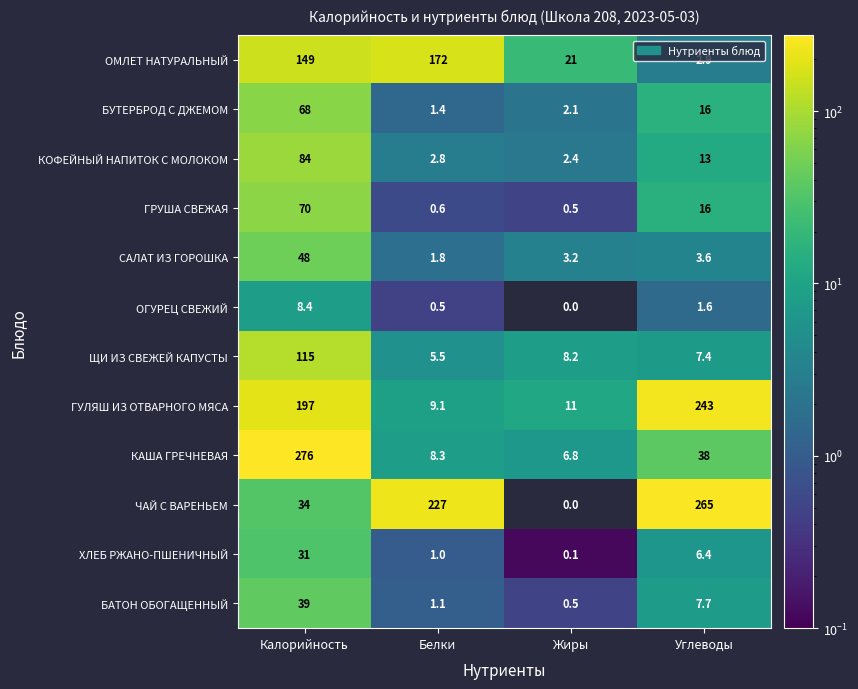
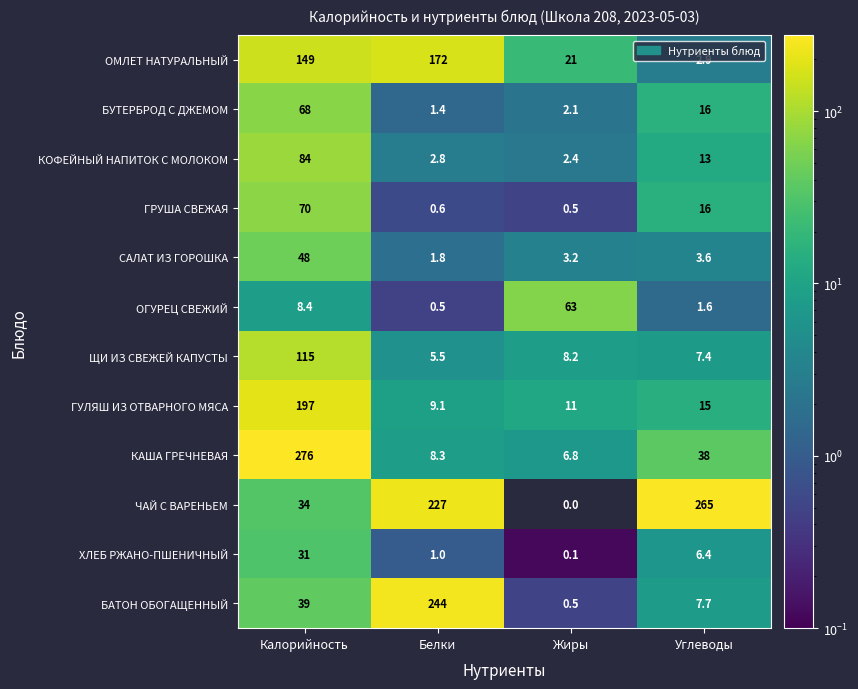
ОГУРЕЦ СВЕЖИЙ, Жиры: 0.0 -> 63
ГУЛЯШ ИЗ ОТВАРНОГО МЯСА, Углеводы: 243 -> 15
БАТОН ОБОГАЩЕННЫЙ, Белки: 1.1 -> 244
